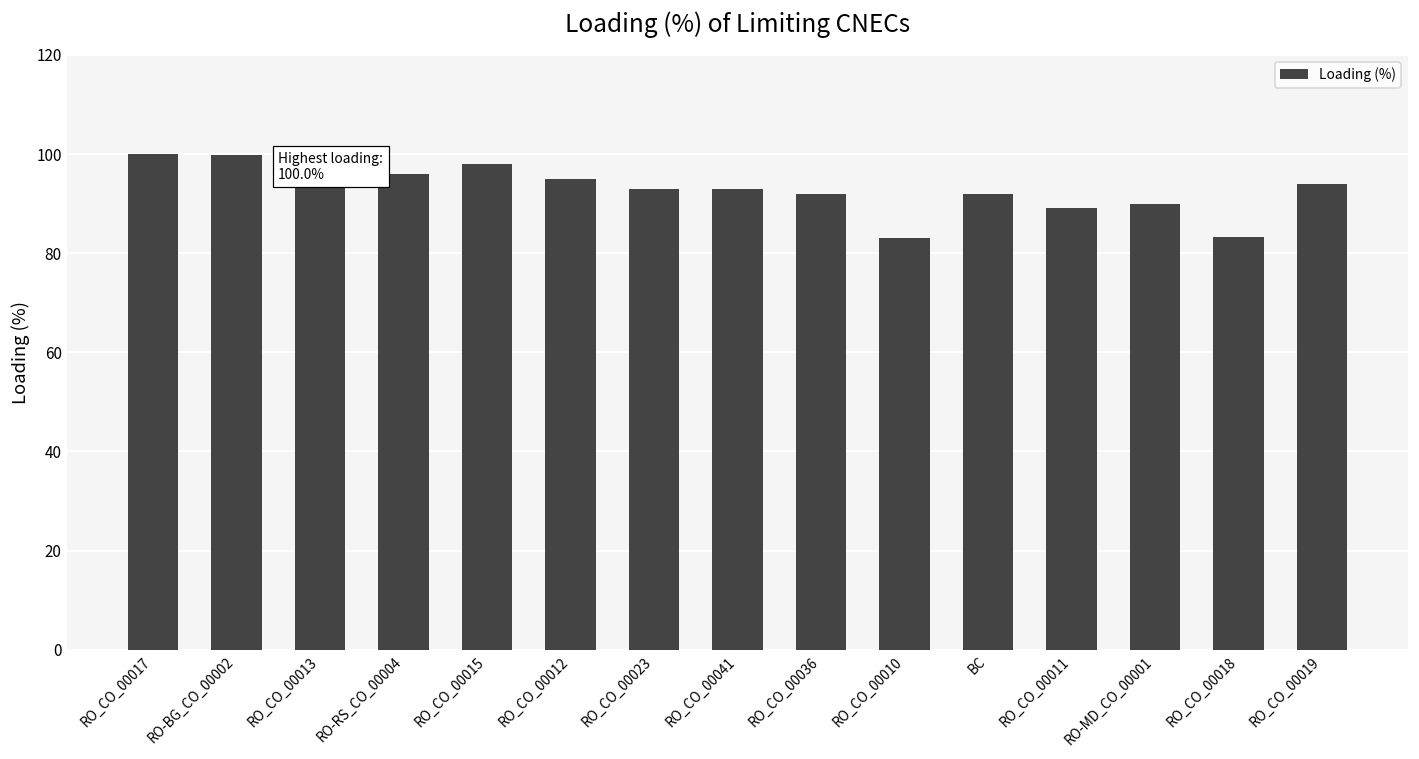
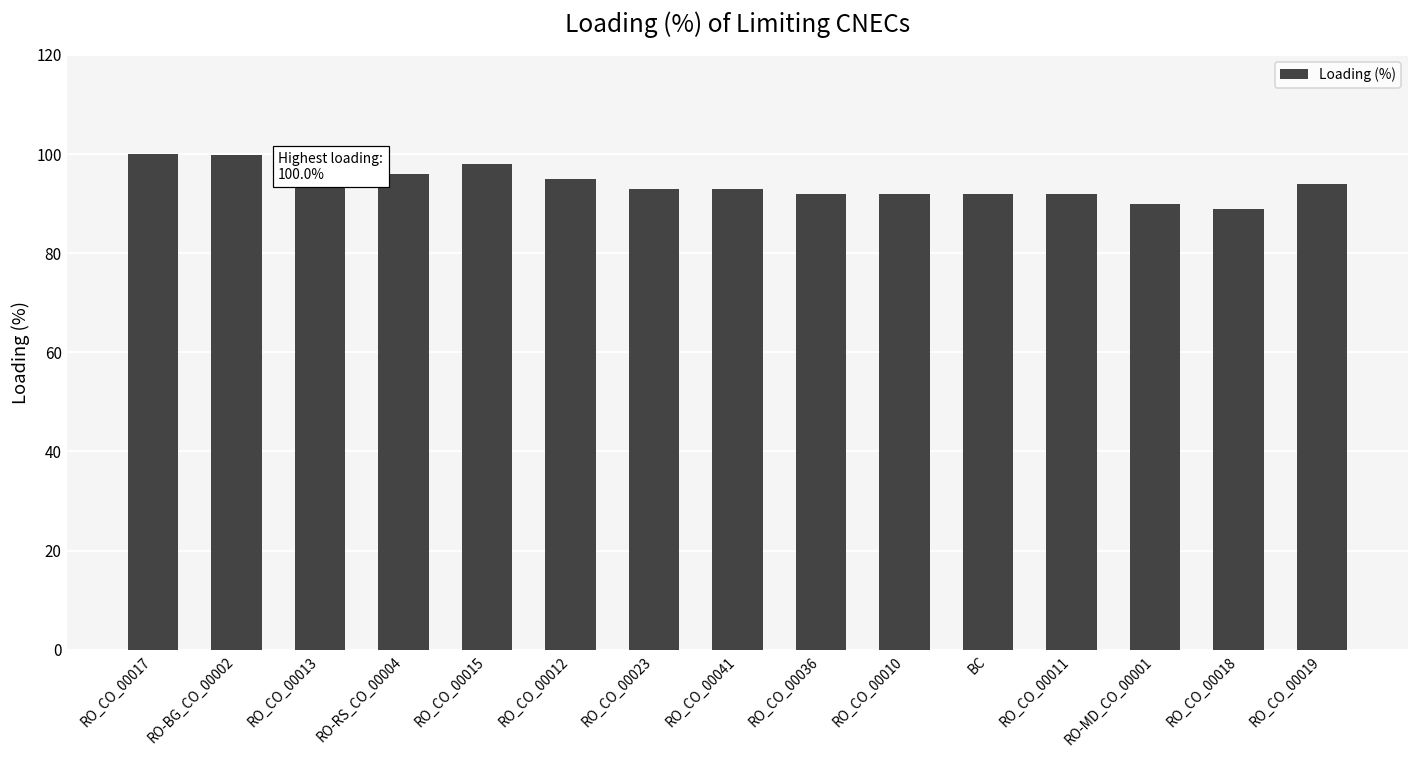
RO_CO_00010: 83 -> 92
RO_CO_00011: 89 -> 92
RO_CO_00018: 83 -> 89
